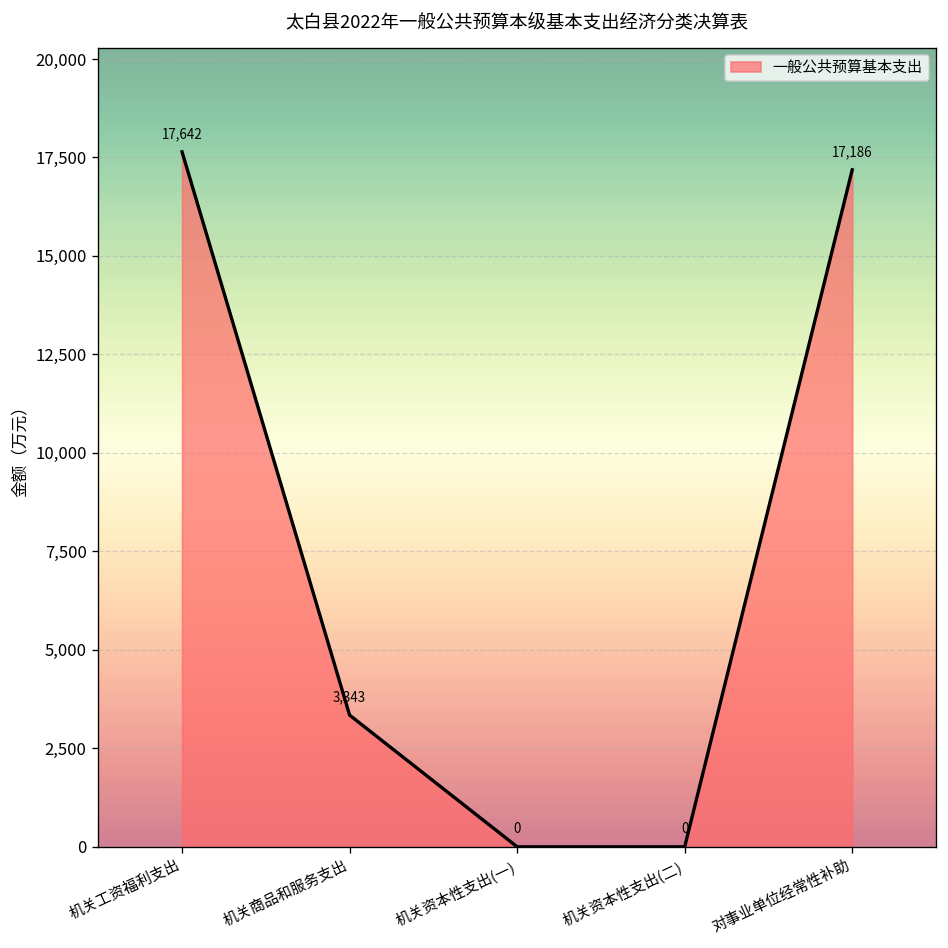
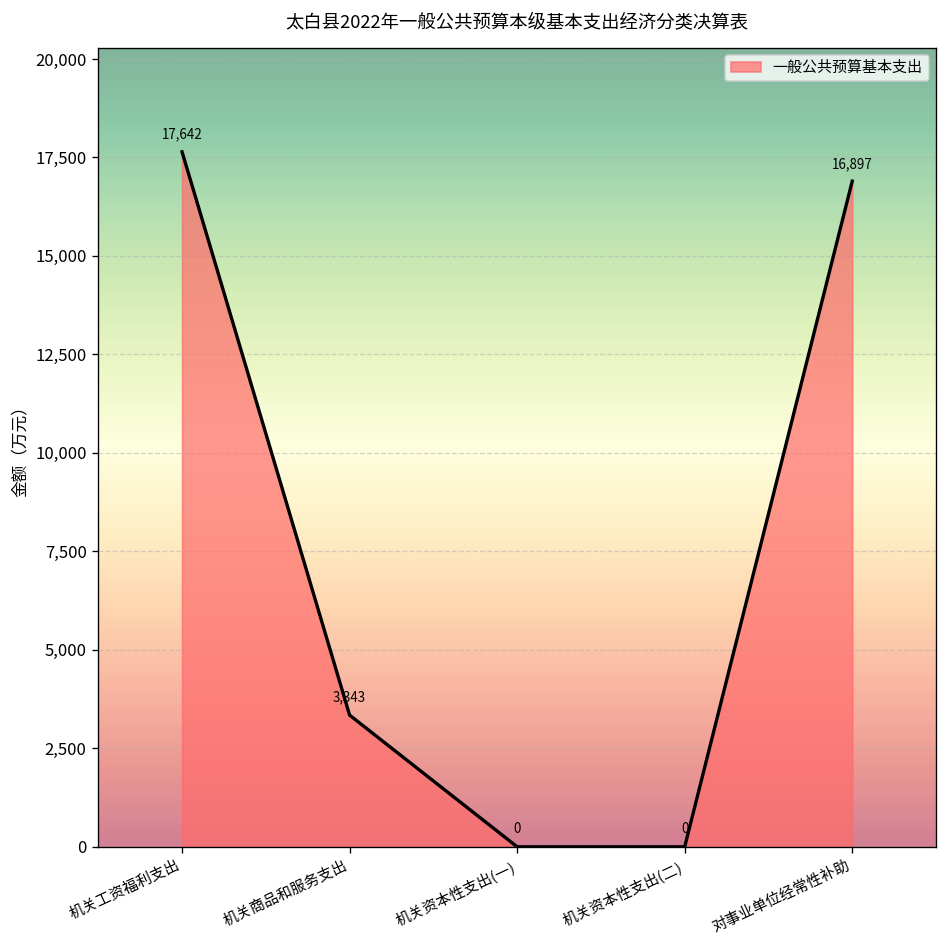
对事业单位经常性补助: 17,186 -> 16,897
